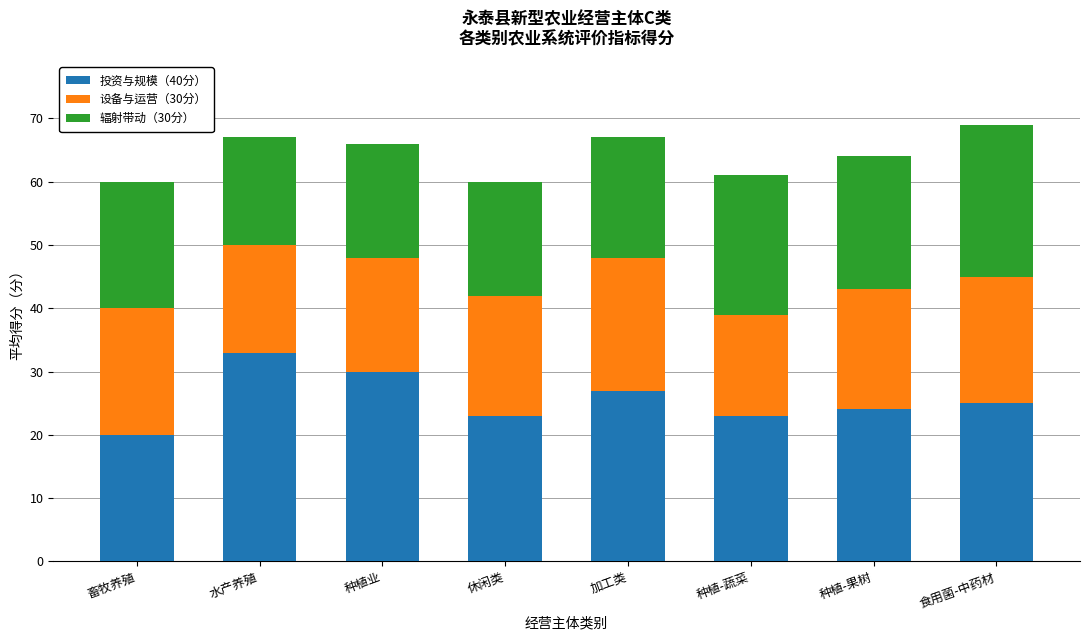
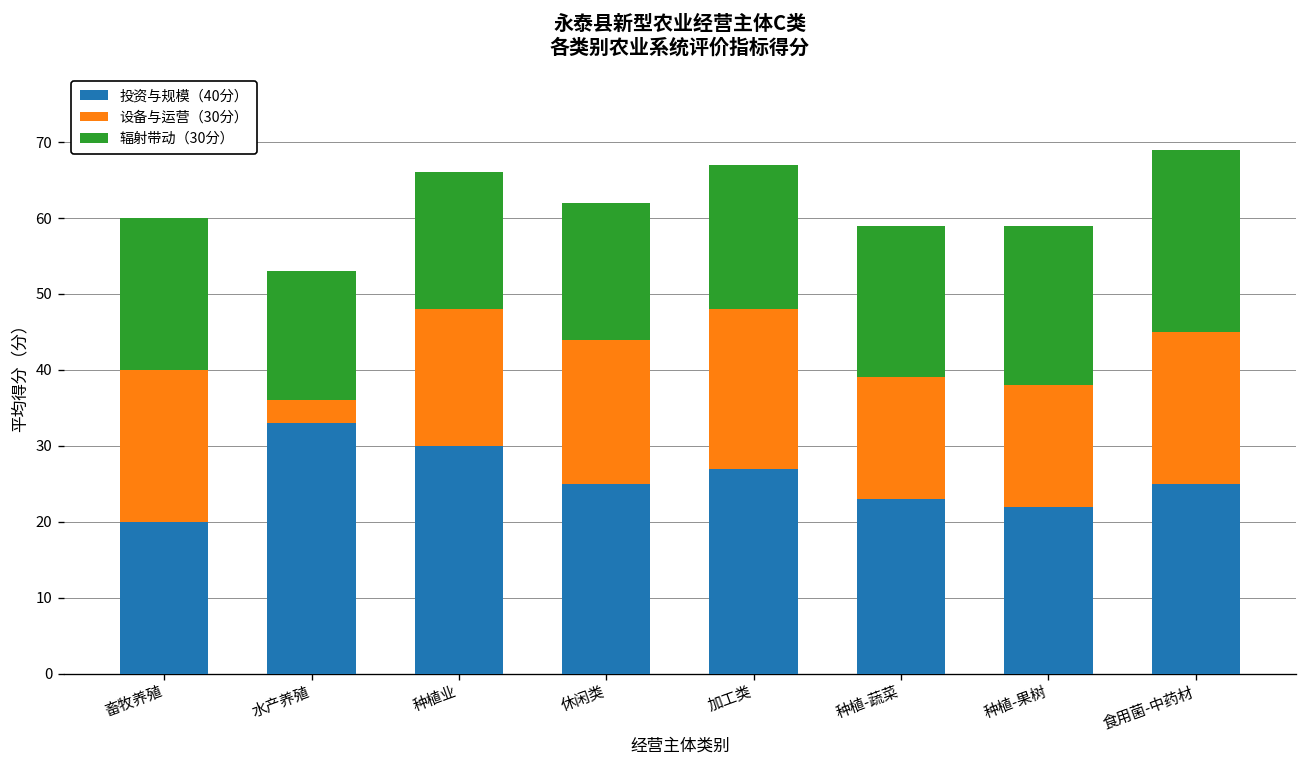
设备与运营（30分）, 水产养殖: 17 -> 3
投资与规模（40分）, 休闲类: 23 -> 25
辐射带动（30分）, 种植-蔬菜: 22 -> 20
投资与规模（40分）, 种植-果树: 24 -> 22
设备与运营（30分）, 种植-果树: 19 -> 16
